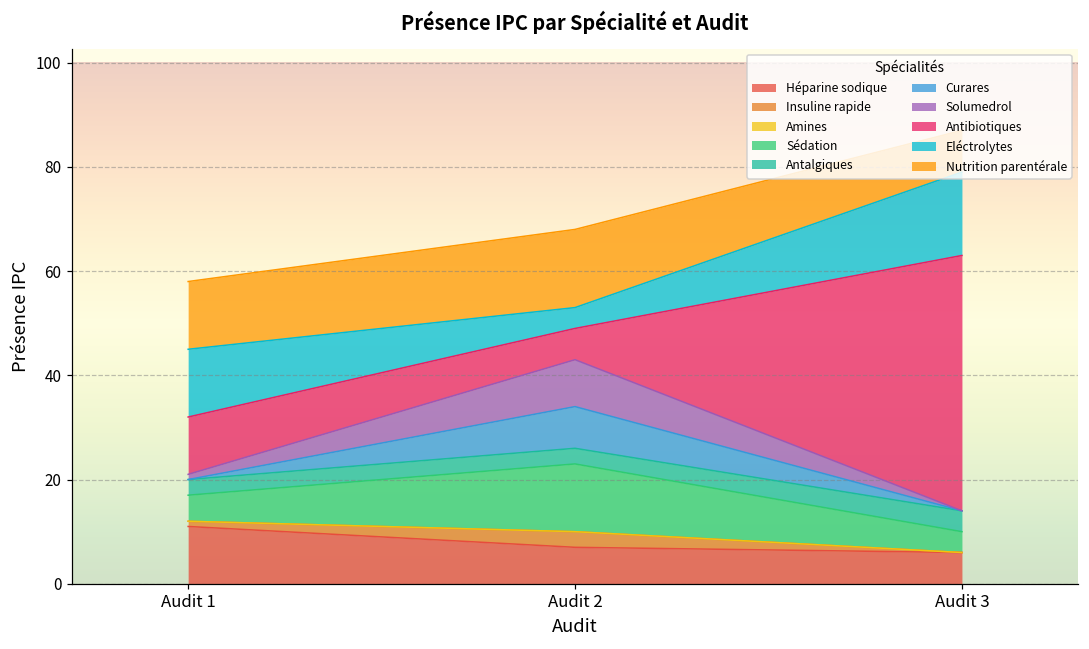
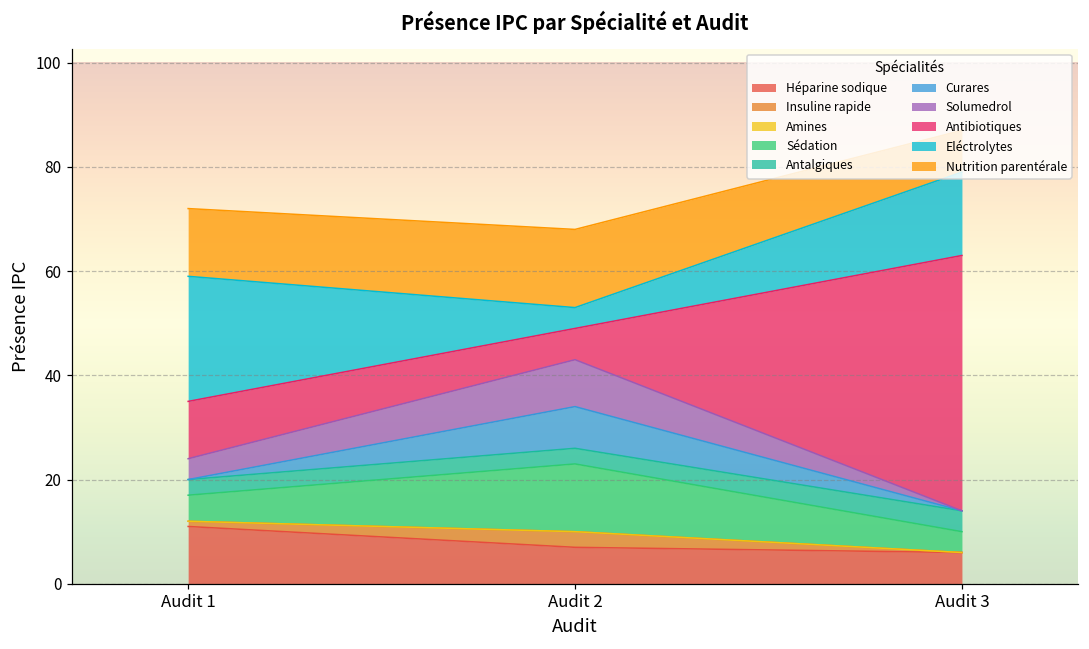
Solumedrol, Audit 1: 1 -> 4
Eléctrolytes, Audit 1: 13 -> 24
